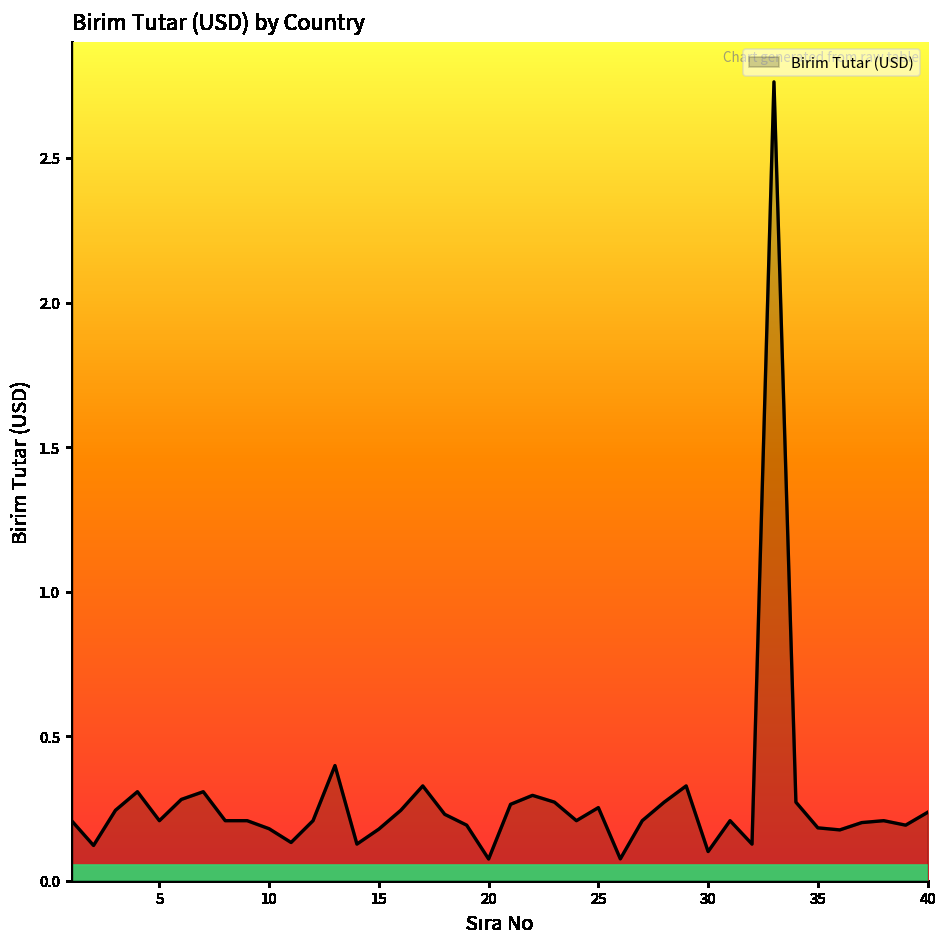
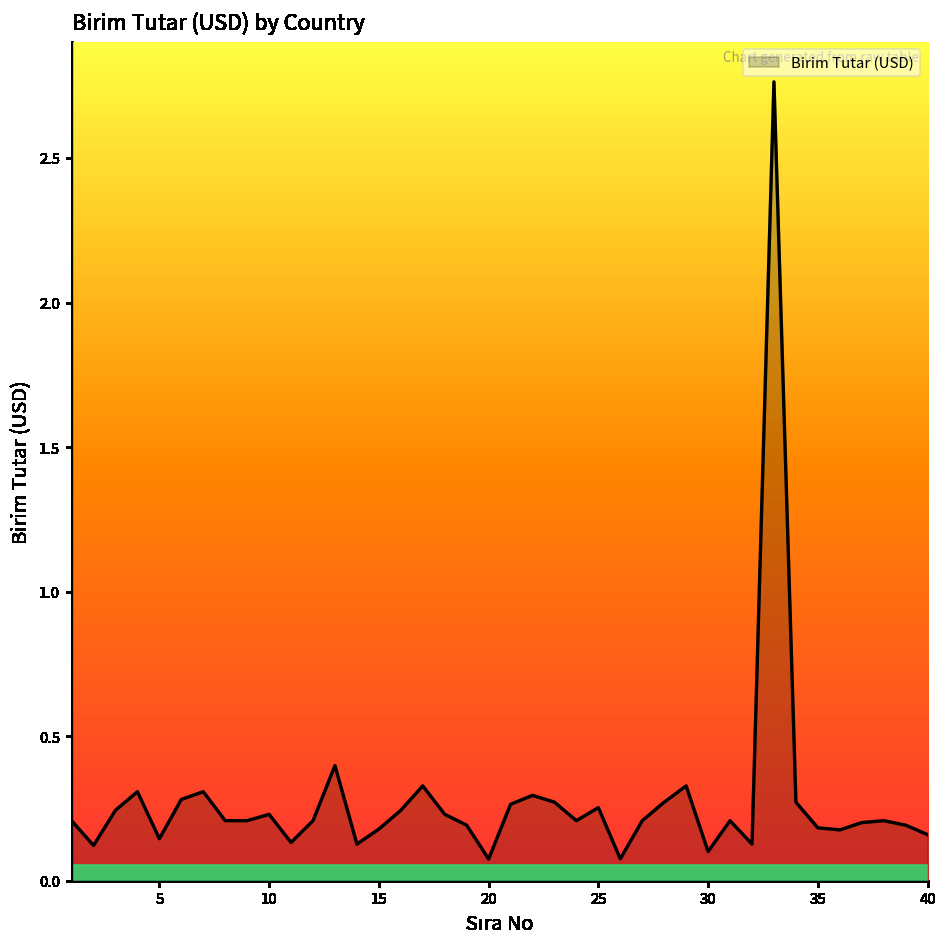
5: 0.21 -> 0.15
10: 0.18 -> 0.23
40: 0.24 -> 0.16
